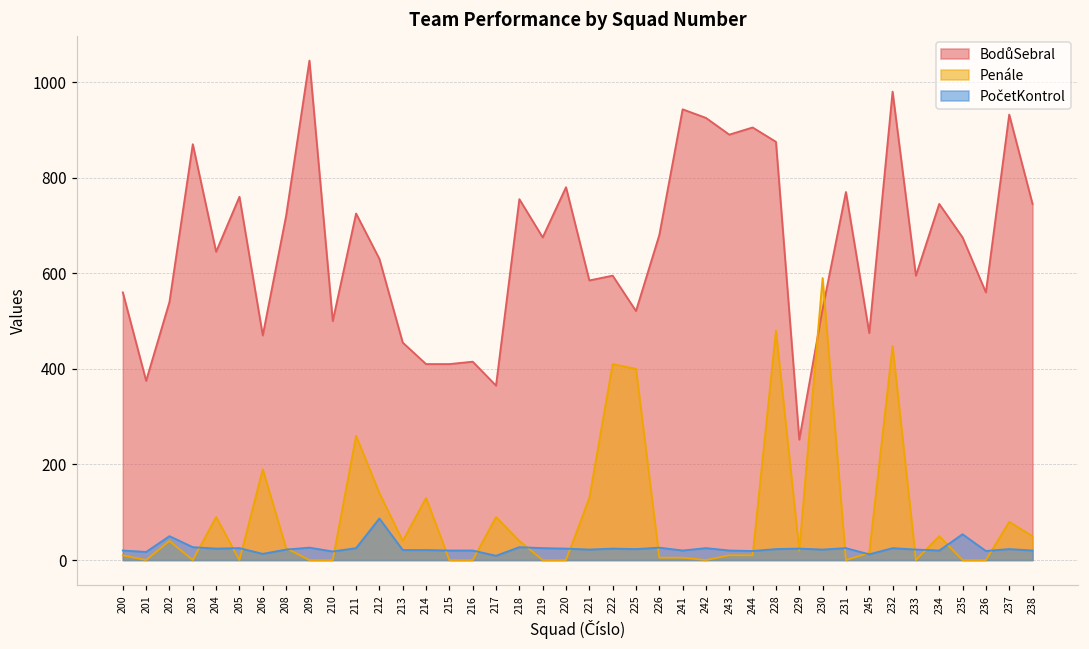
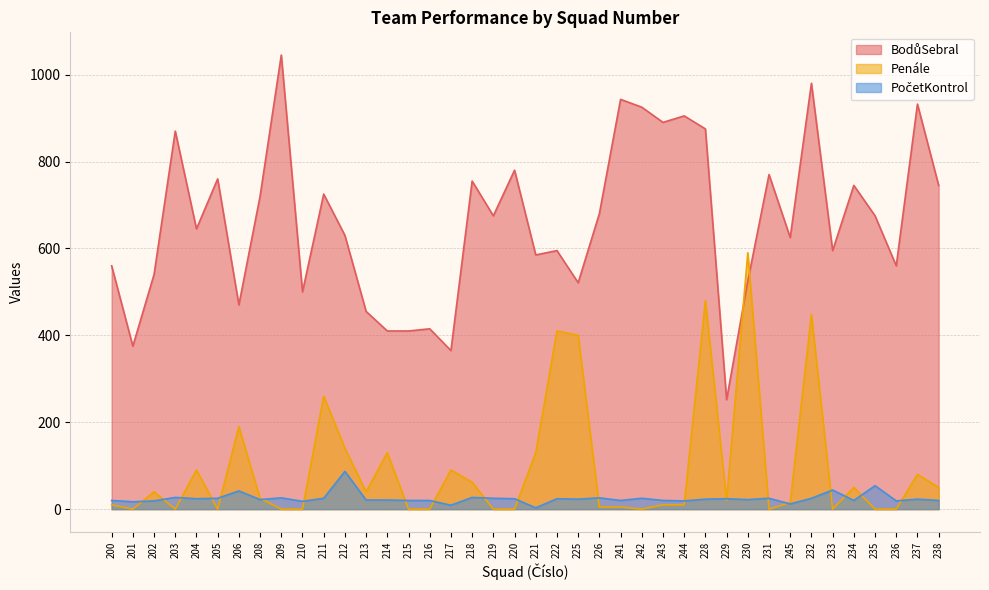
PočetKontrol, 202: 50 -> 20
PočetKontrol, 206: 10 -> 40
Penále, 218: 40 -> 60
PočetKontrol, 221: 20 -> 0
BodůSebral, 245: 480 -> 630
PočetKontrol, 233: 20 -> 40
